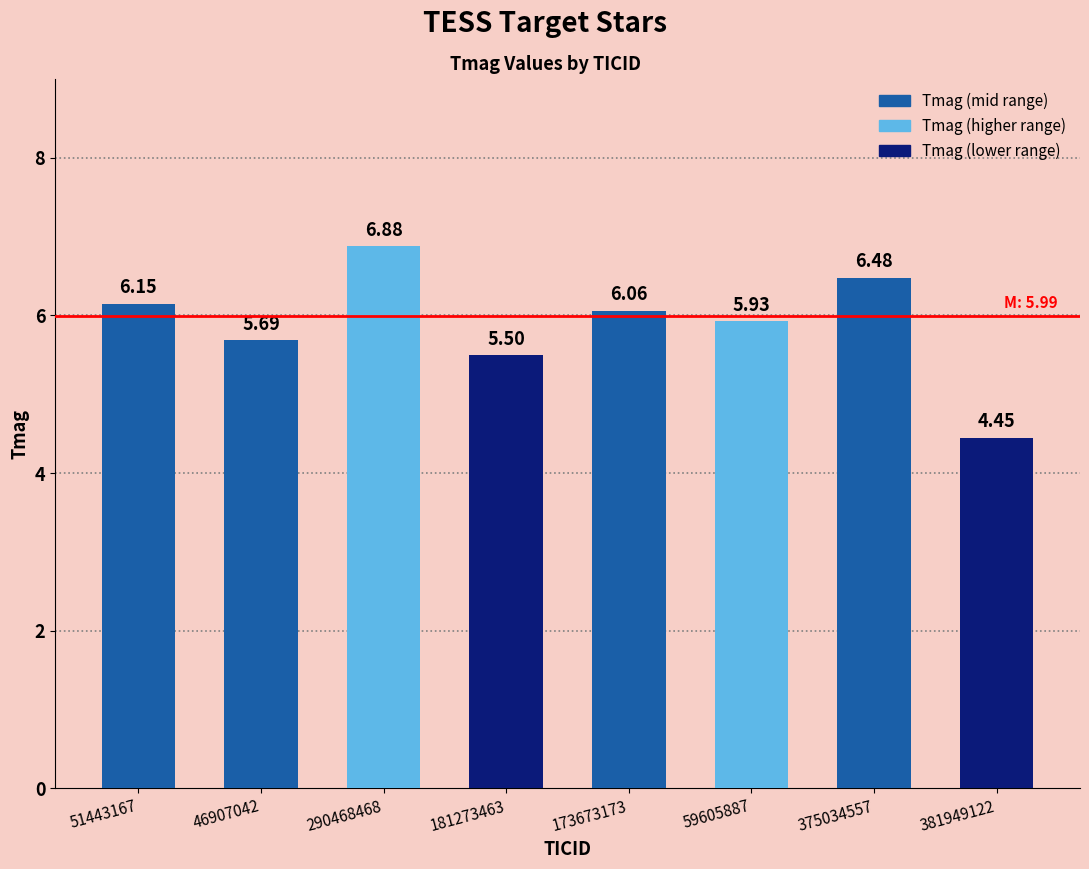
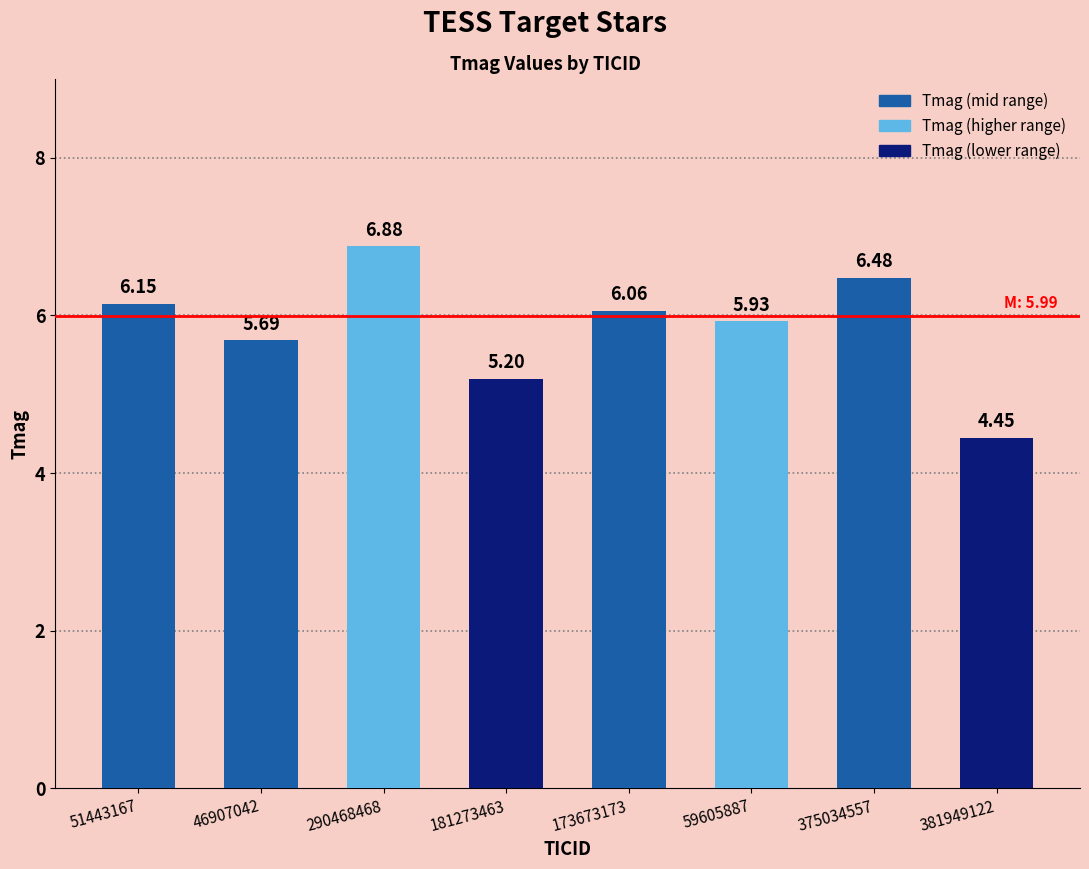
181273463: 5.50 -> 5.20
